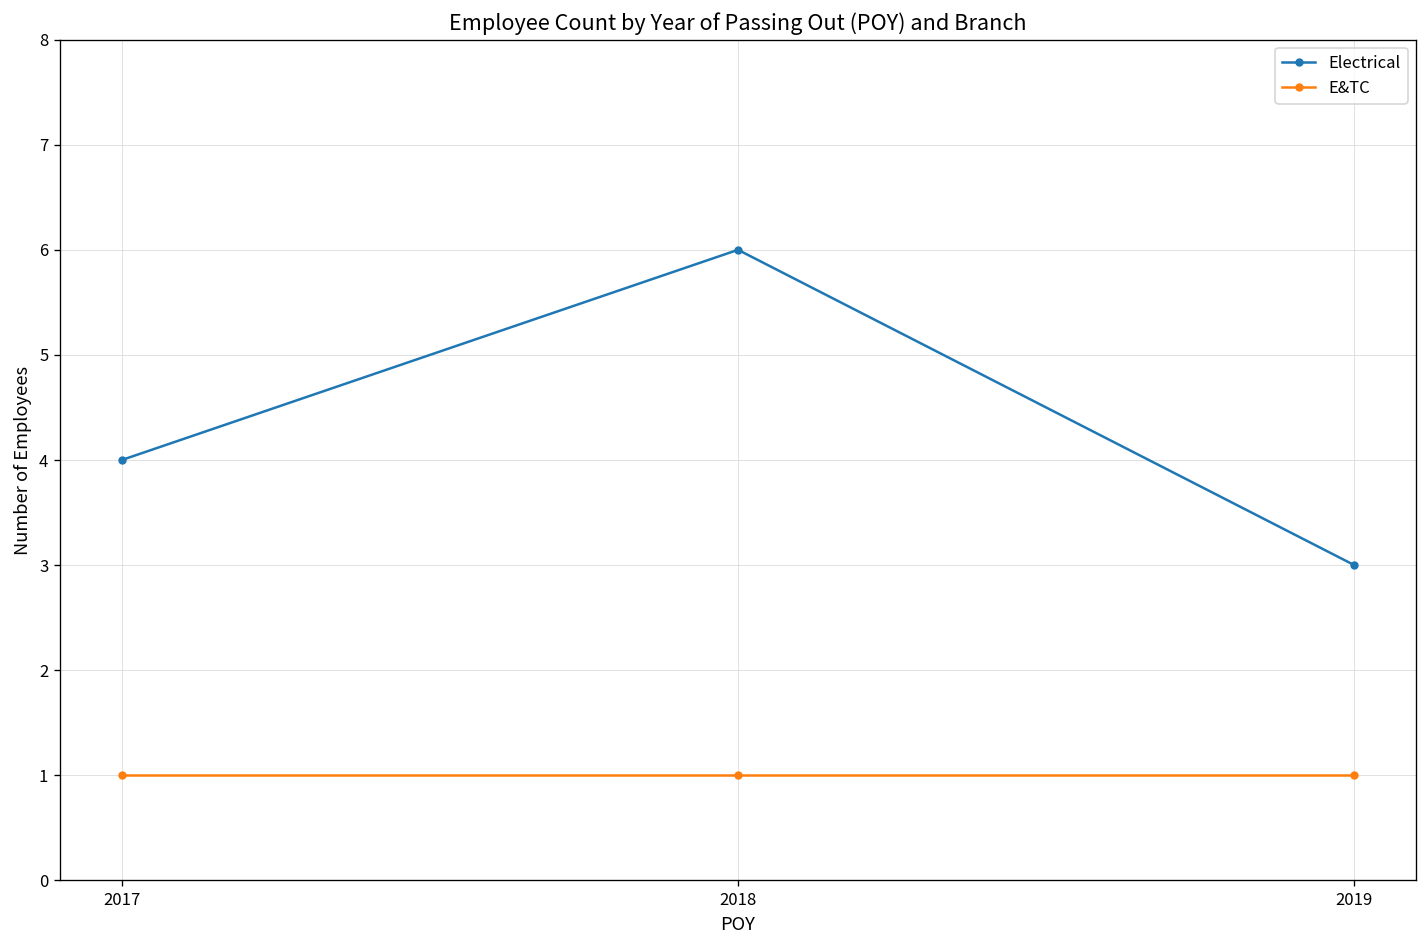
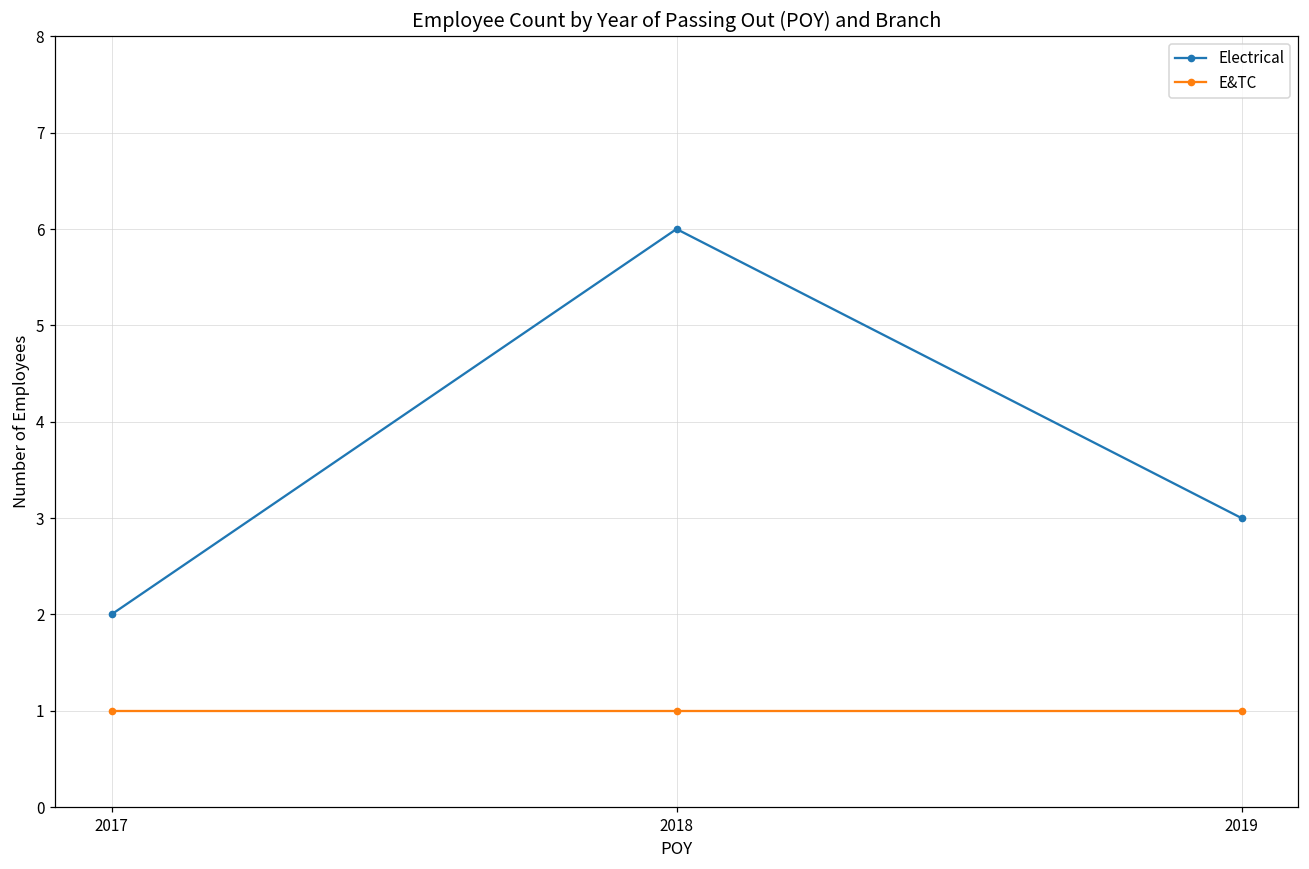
Electrical, 2017: 4 -> 2
